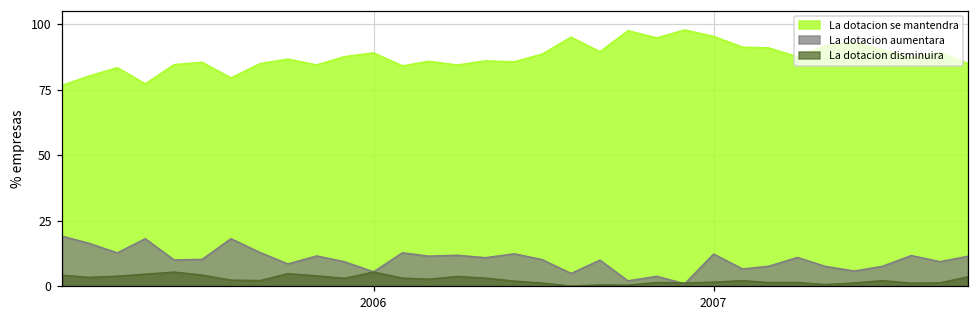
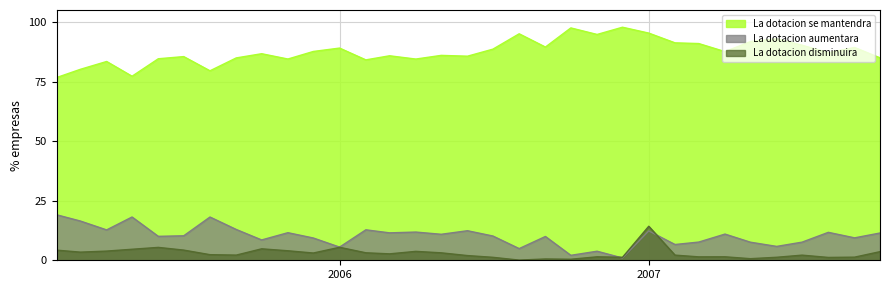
La dotacion disminuira, 2007: 2 -> 14
